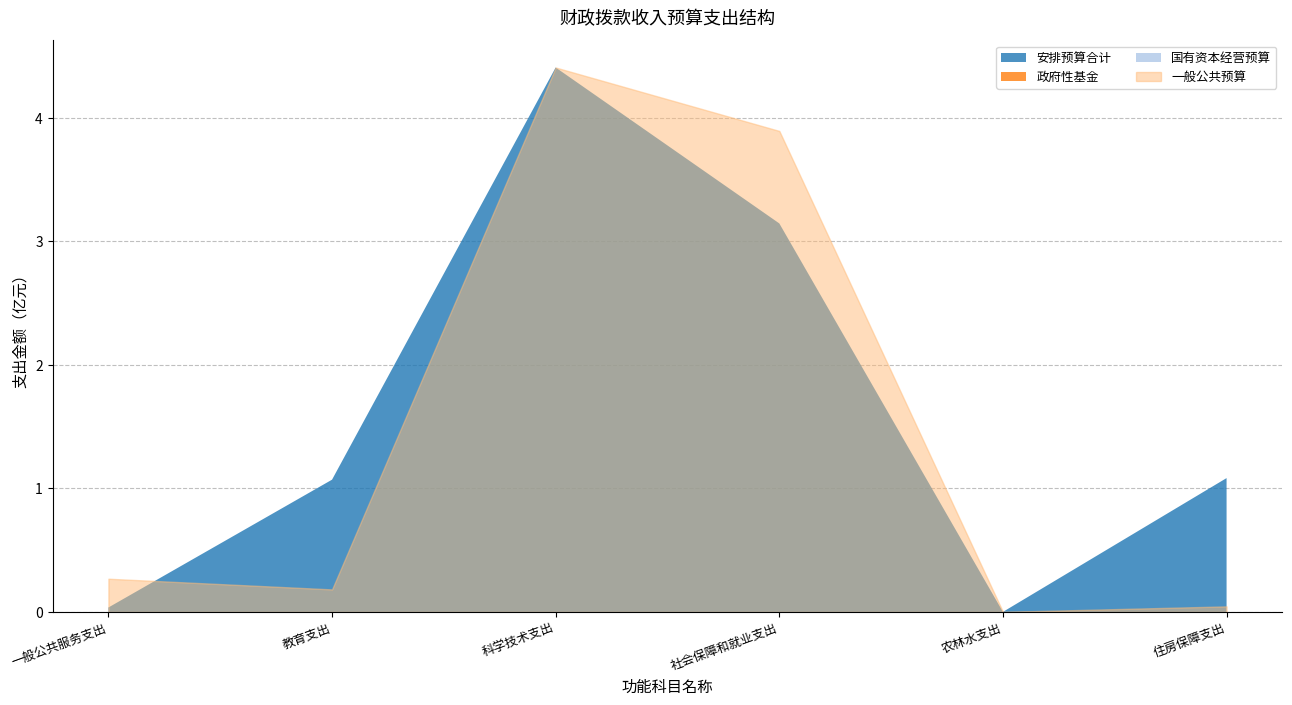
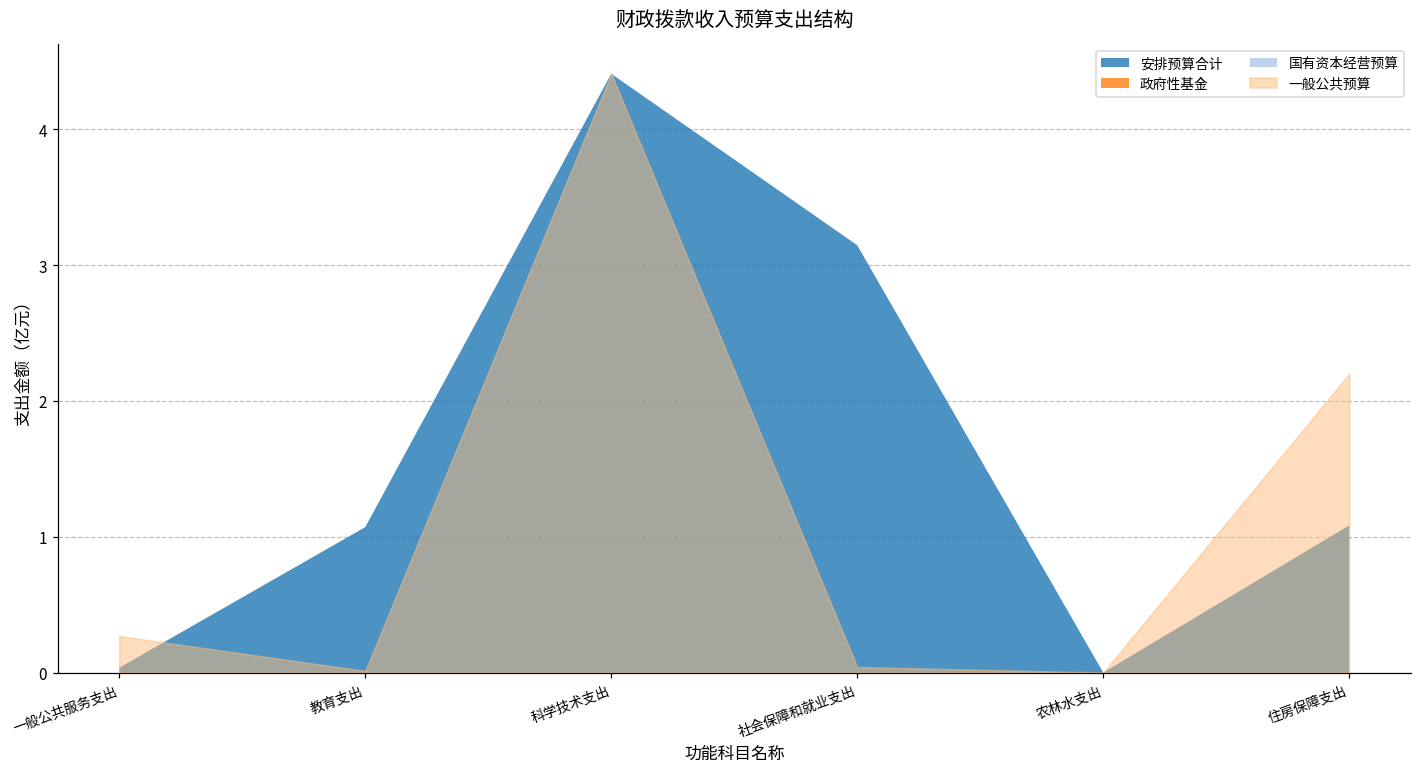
一般公共预算, 教育支出: 0.18 -> 0.01
一般公共预算, 社会保障和就业支出: 3.89 -> 0.04
一般公共预算, 住房保障支出: 0.05 -> 2.20
